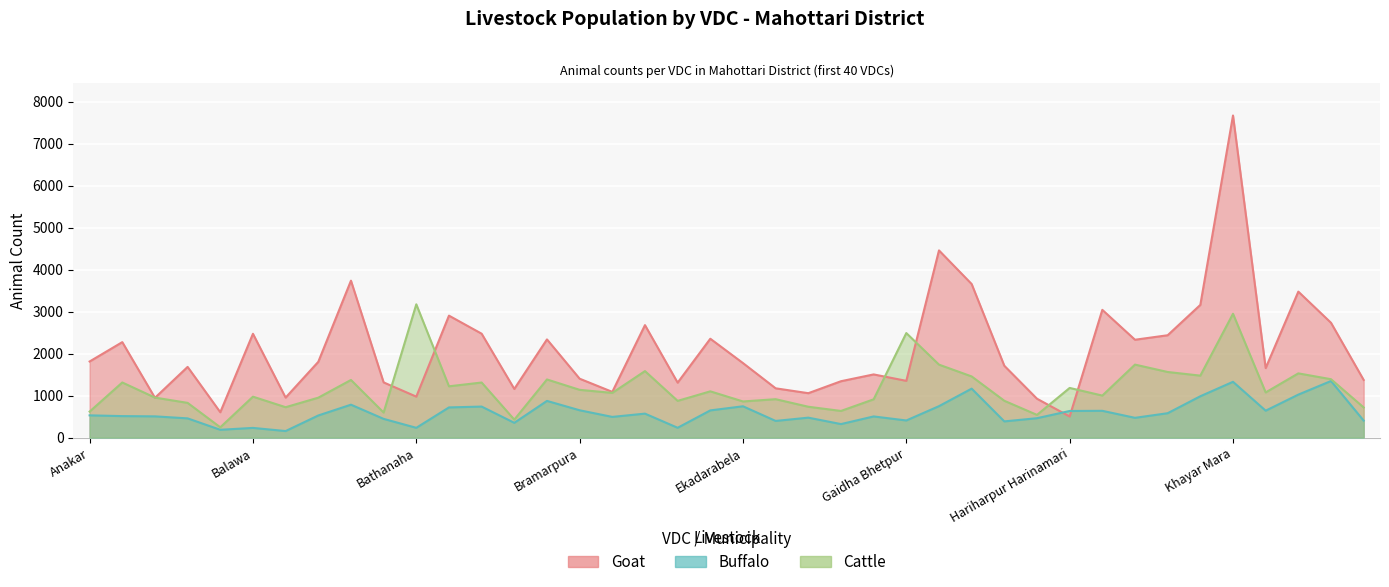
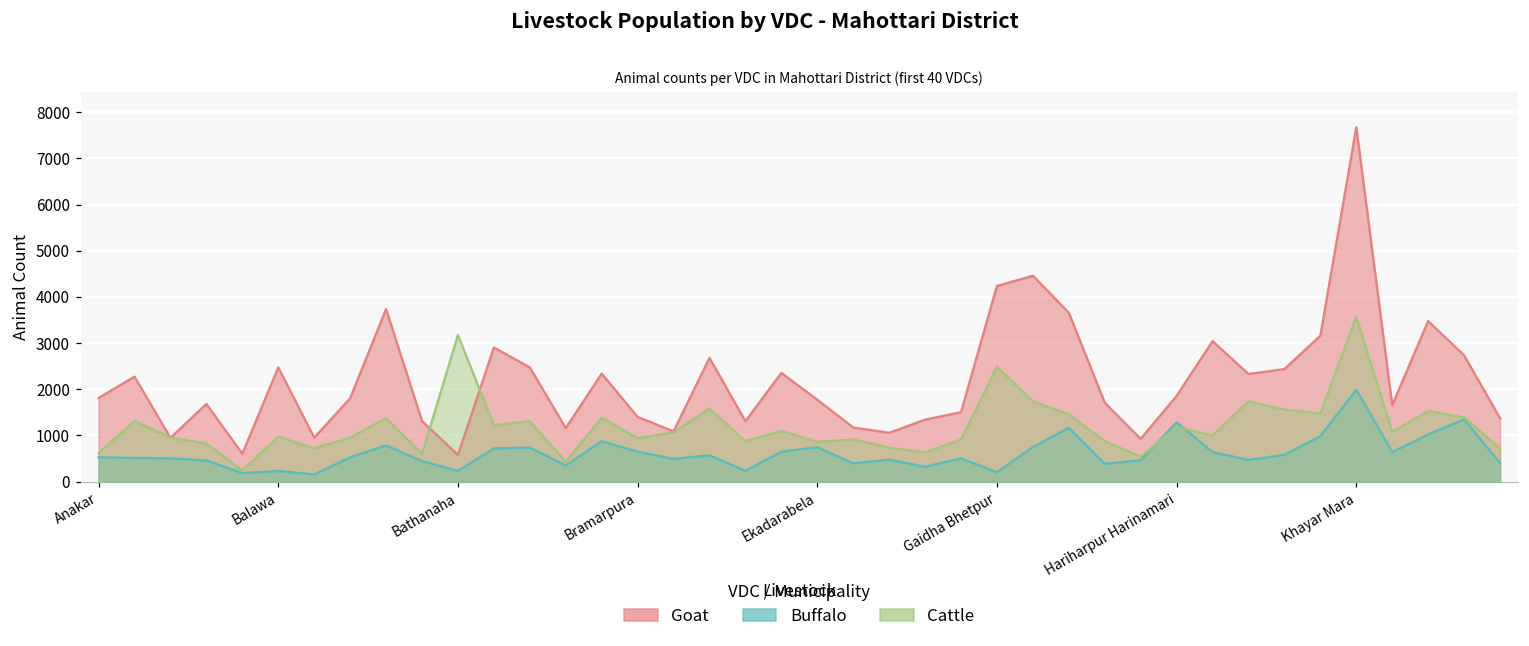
Goat, Bathanaha: 1000 -> 600
Cattle, Bramarpura: 1100 -> 900
Goat, Gaidha Bhetpur: 1400 -> 4200
Buffalo, Gaidha Bhetpur: 400 -> 200
Goat, Hariharpur Harinamari: 500 -> 1900
Buffalo, Hariharpur Harinamari: 600 -> 1300
Buffalo, Khayar Mara: 1300 -> 2000
Cattle, Khayar Mara: 2900 -> 3600
